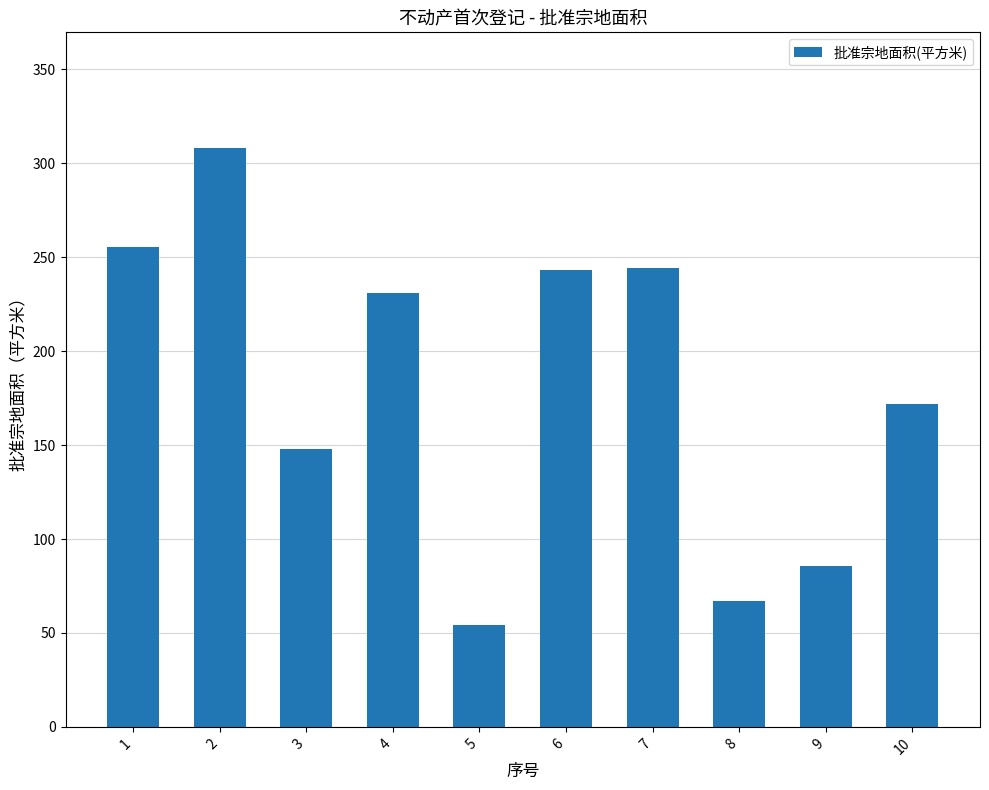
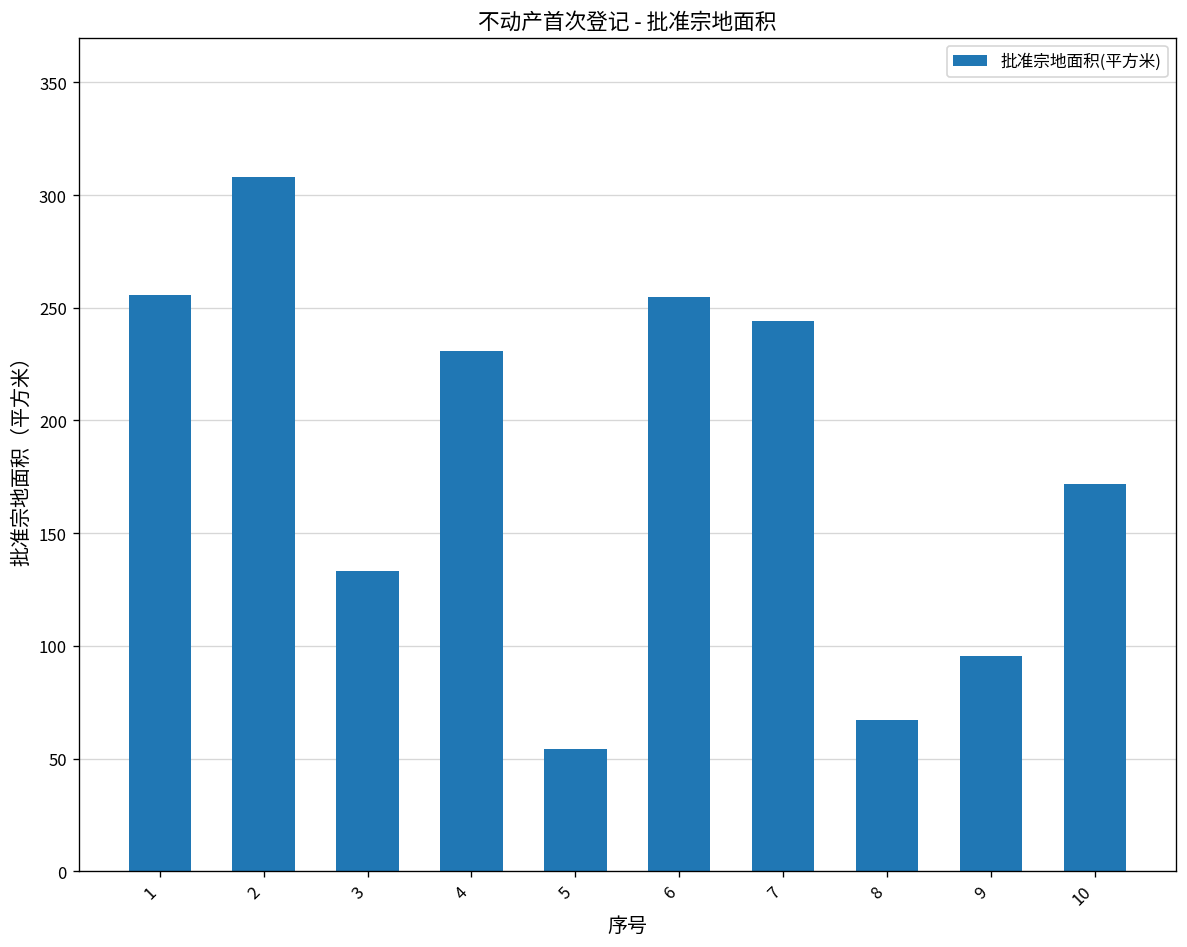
3: 148 -> 133
6: 243 -> 255
9: 86 -> 95
